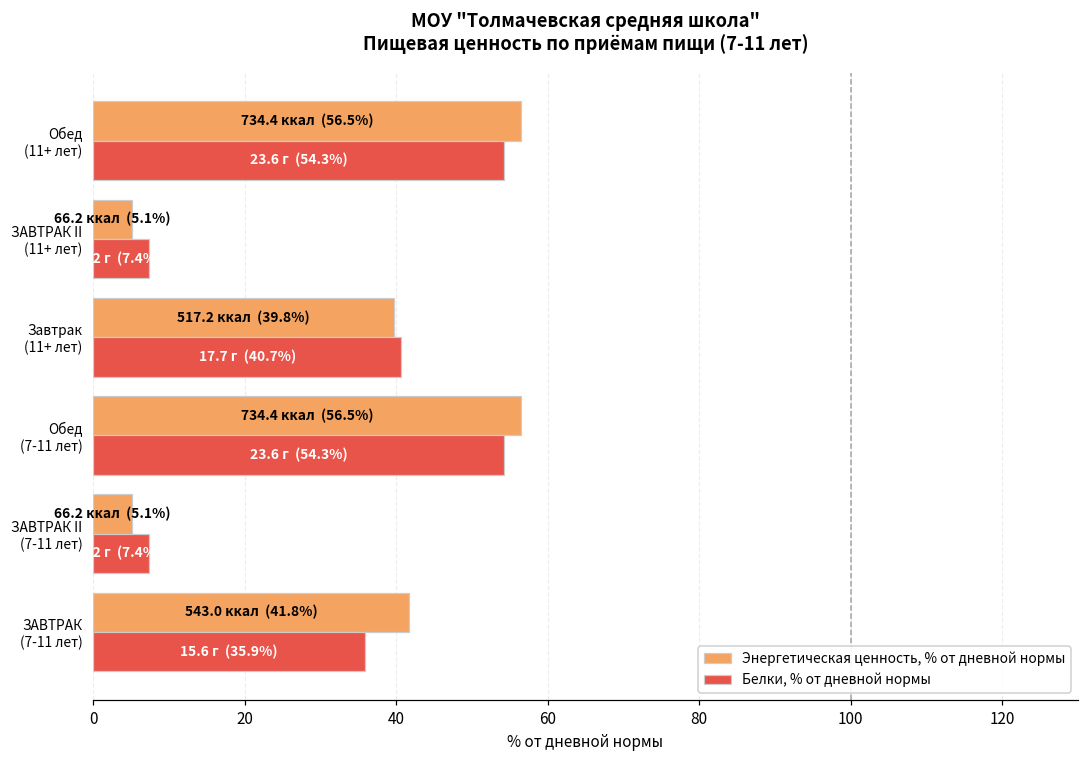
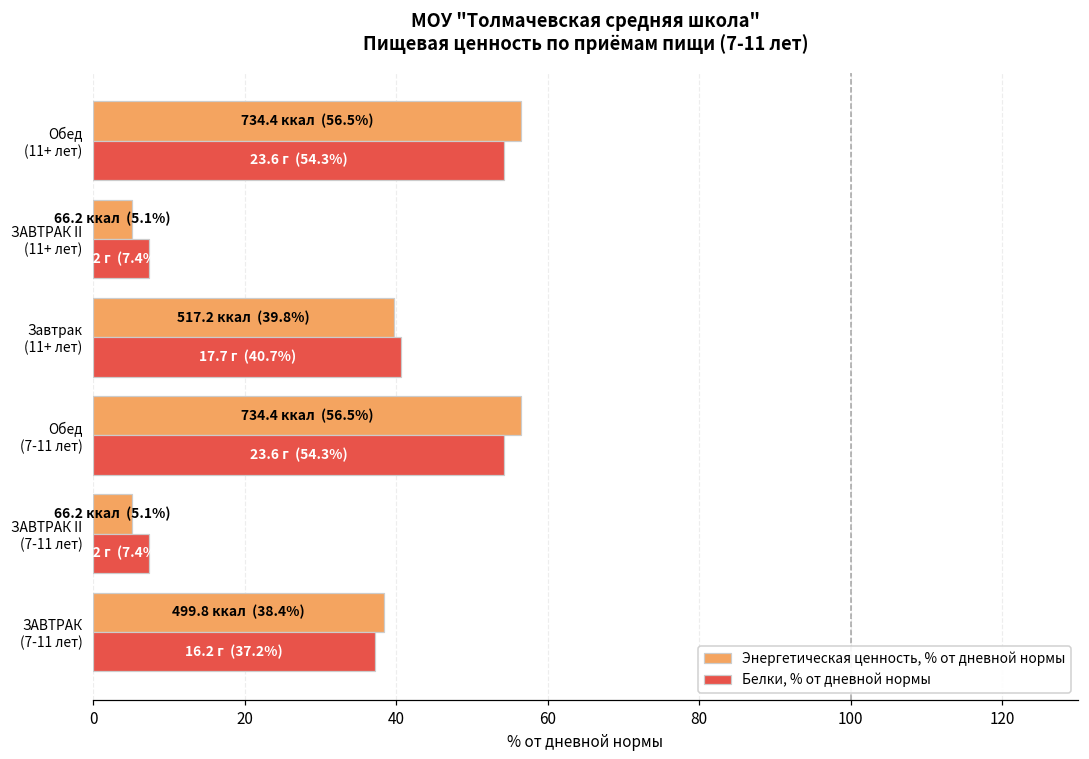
Энергетическая ценность, % от дневной нормы, ЗАВТРАК (7-11 лет): 543.0 ккал (41.8%) -> 499.8 ккал (38.4%)
Белки, % от дневной нормы, ЗАВТРАК (7-11 лет): 15.6 г (35.9%) -> 16.2 г (37.2%)
